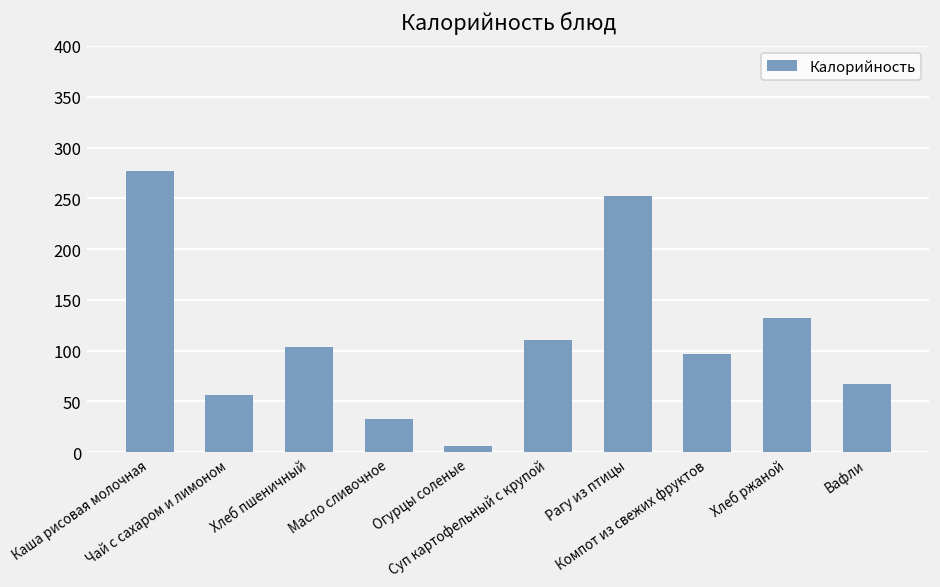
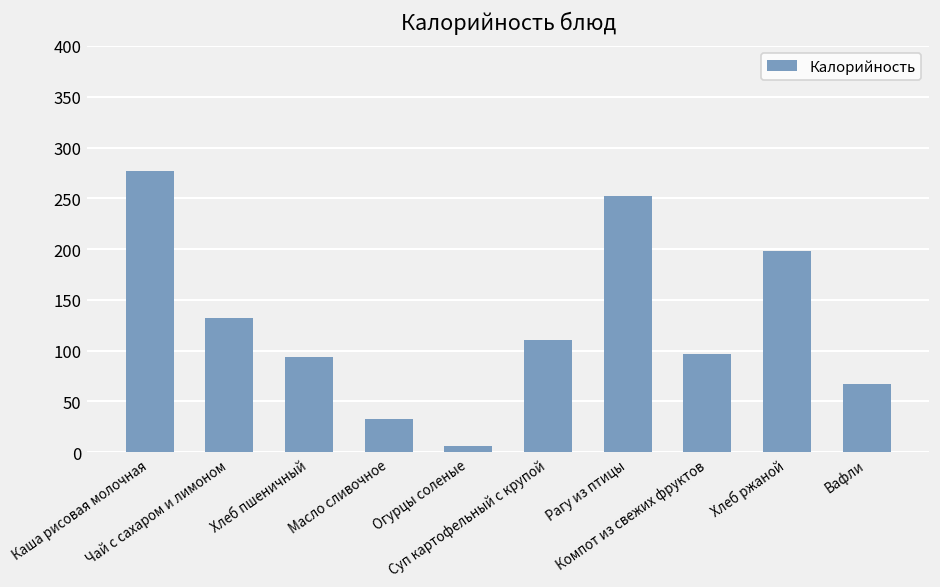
Чай с сахаром и лимоном: 60 -> 130
Хлеб пшеничный: 100 -> 90
Хлеб ржаной: 130 -> 200
